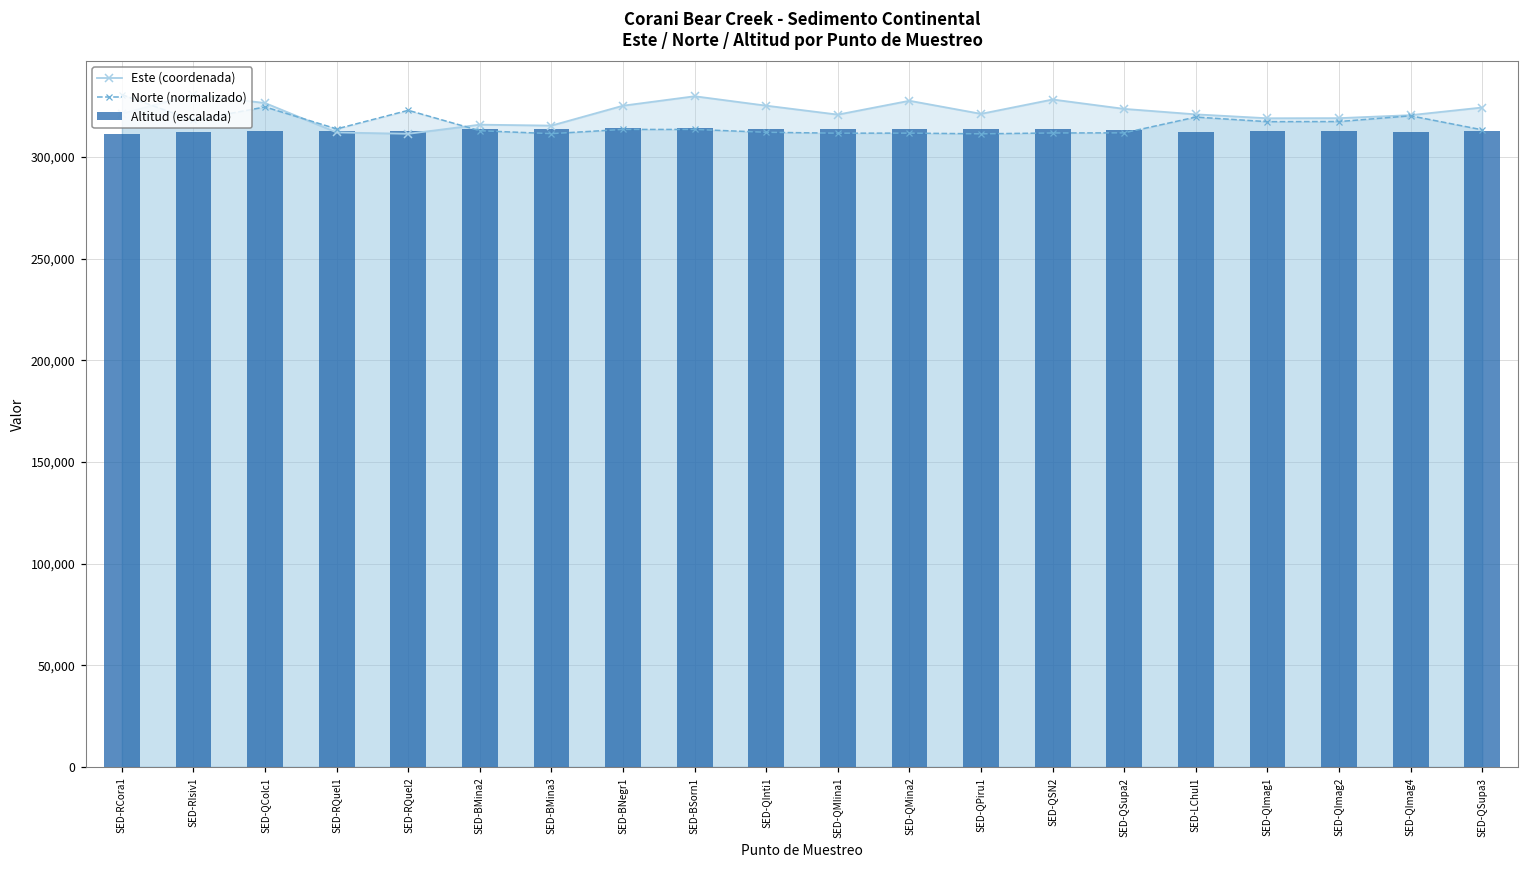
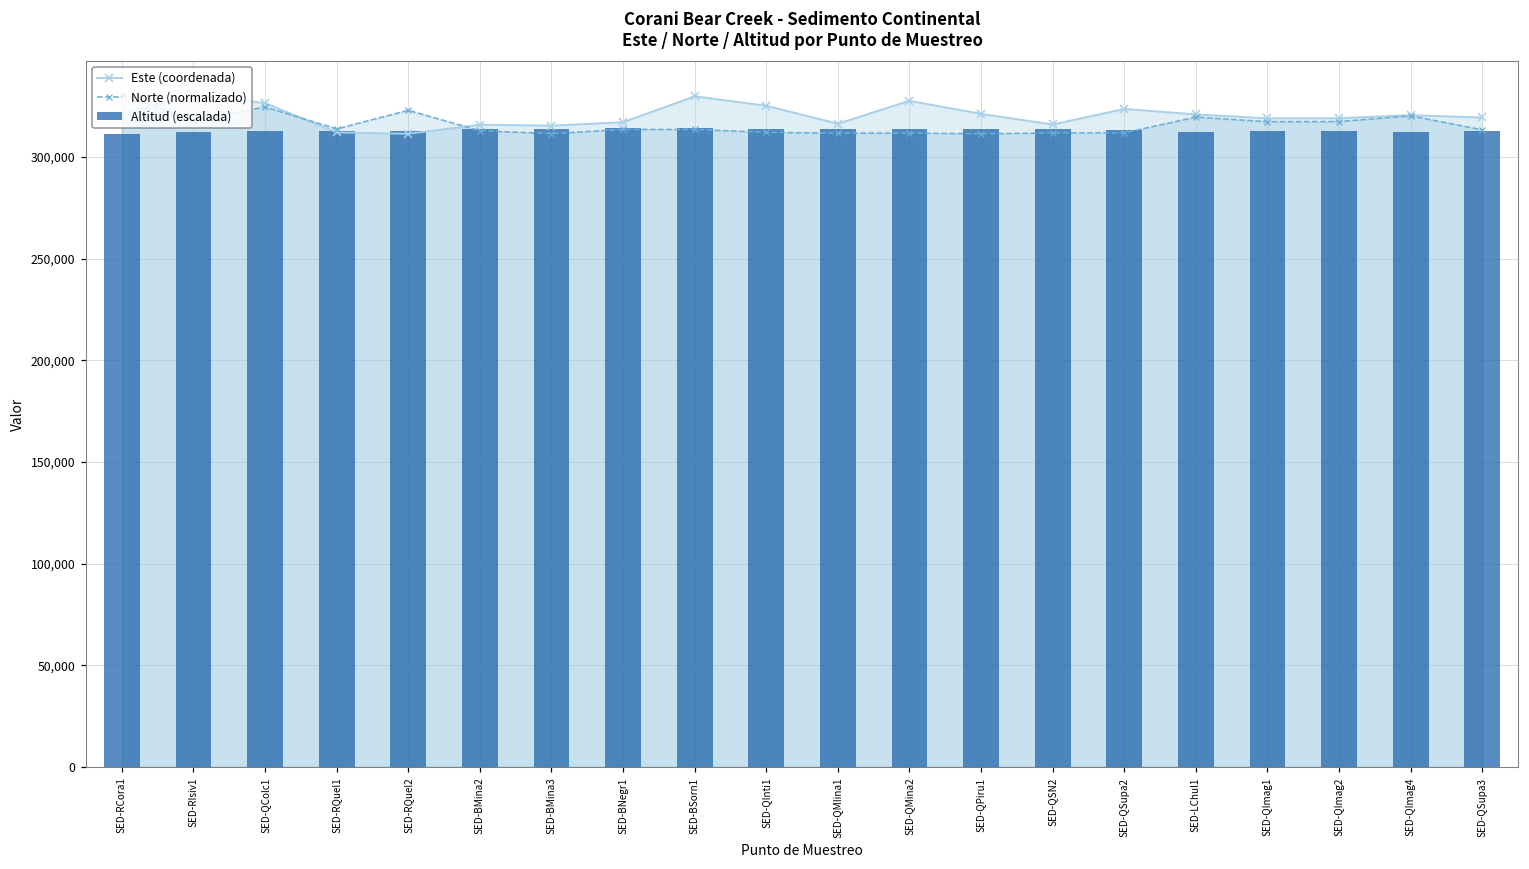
Este (coordenada), SED-BNegr1: 325,000 -> 317,000
Este (coordenada), SED-QMIina1: 321,000 -> 316,000
Este (coordenada), SED-QSN2: 328,000 -> 316,000
Este (coordenada), SED-QSupa3: 324,000 -> 319,000
